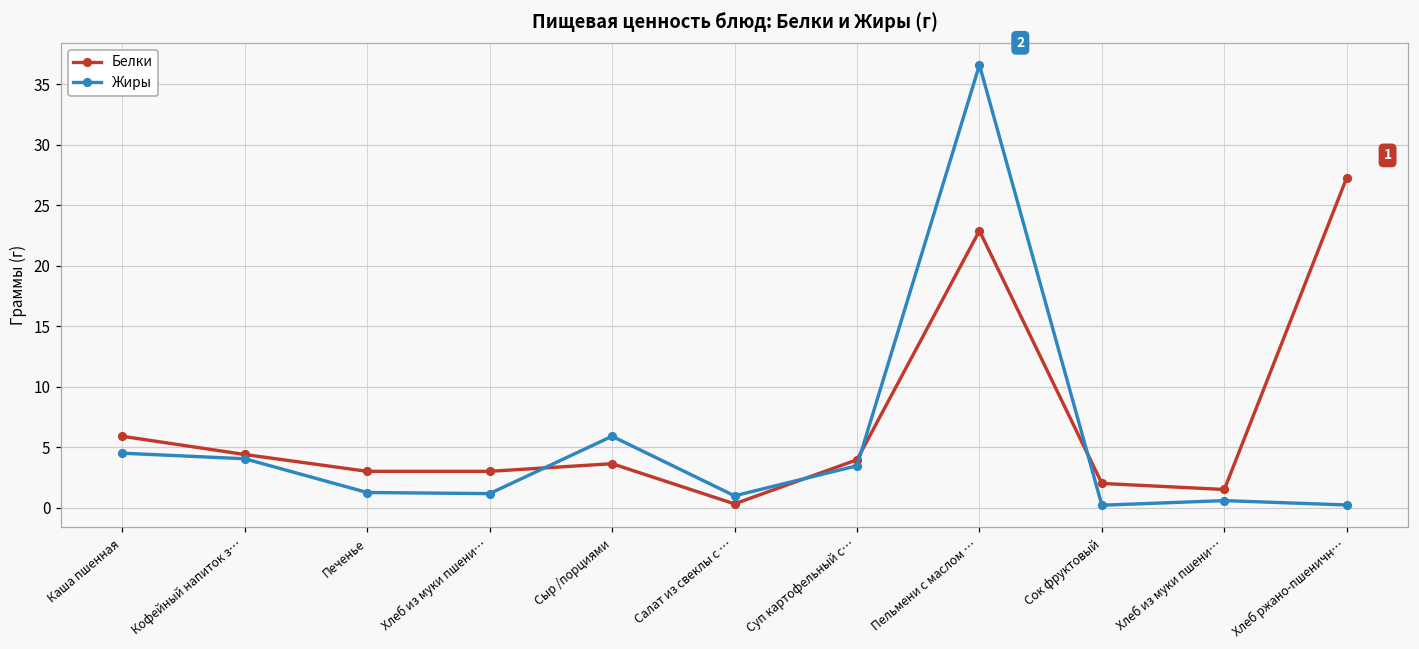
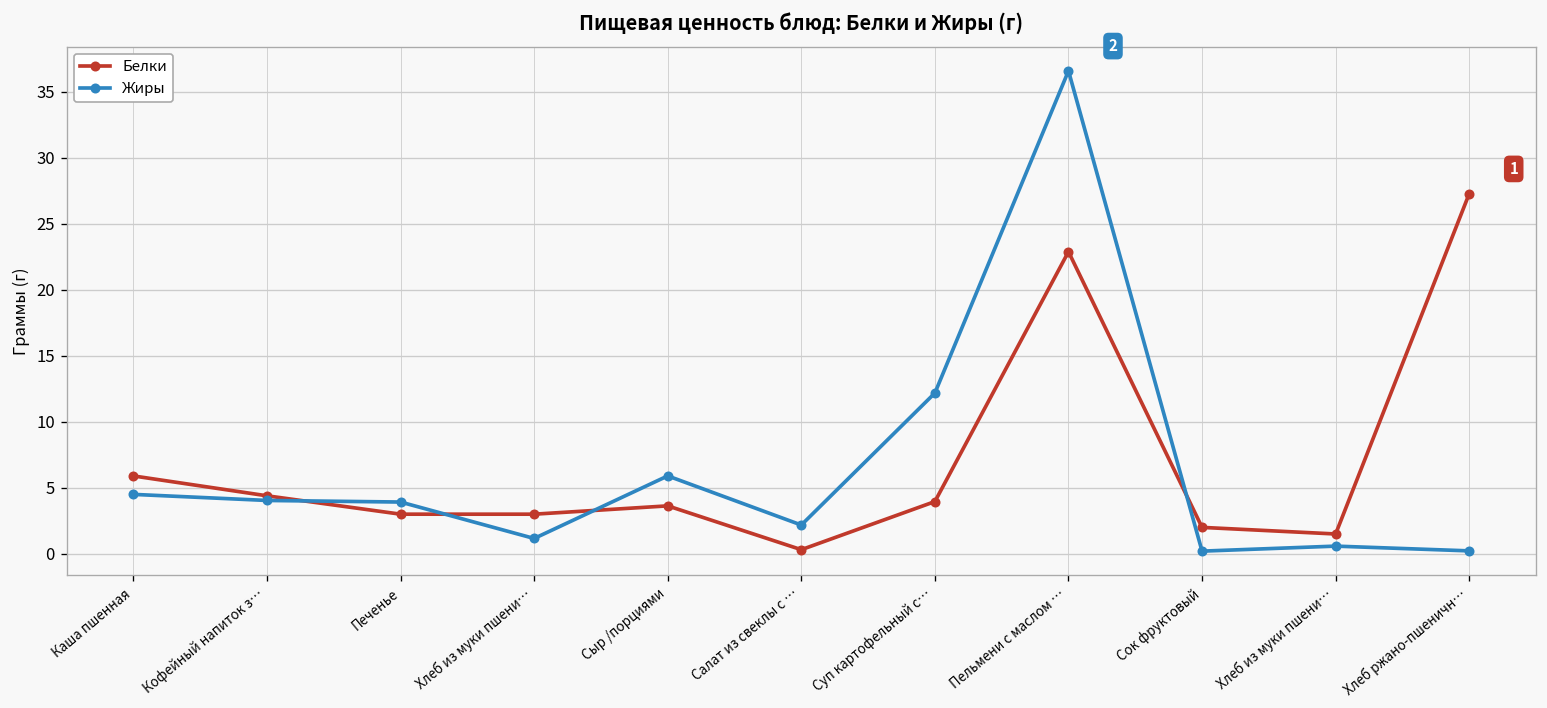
Жиры, Печенье: 1.3 -> 3.9
Жиры, Салат из свеклы с …: 1.0 -> 2.2
Жиры, Суп картофельный с…: 3.5 -> 12.2
